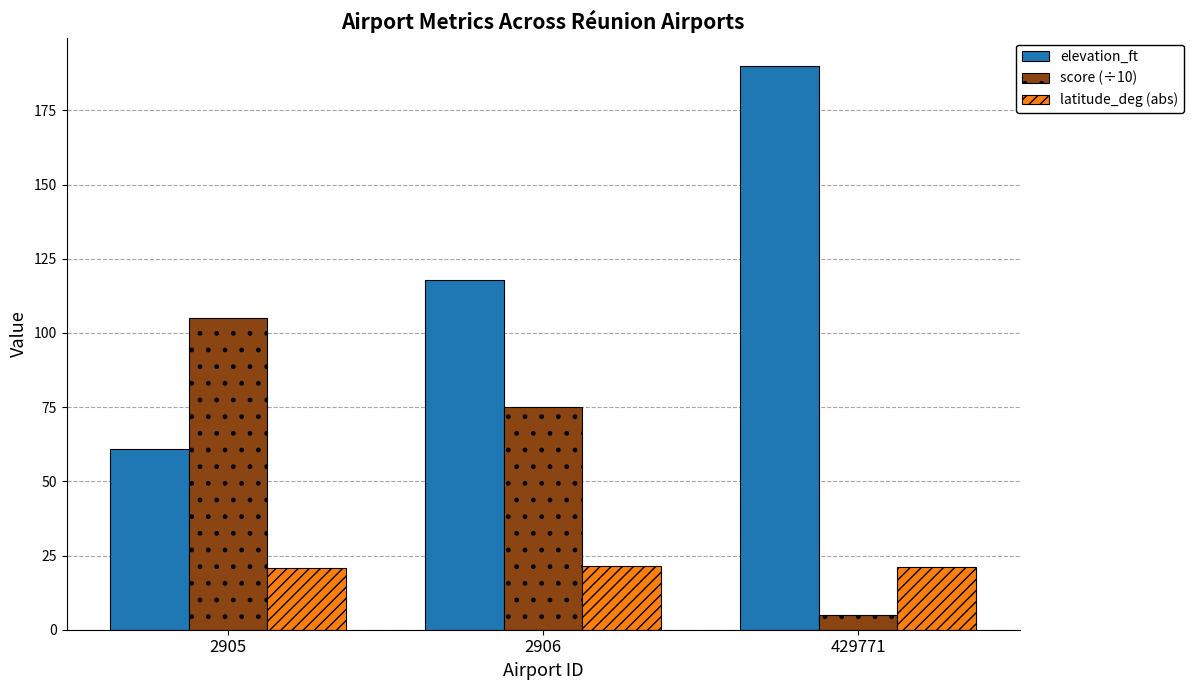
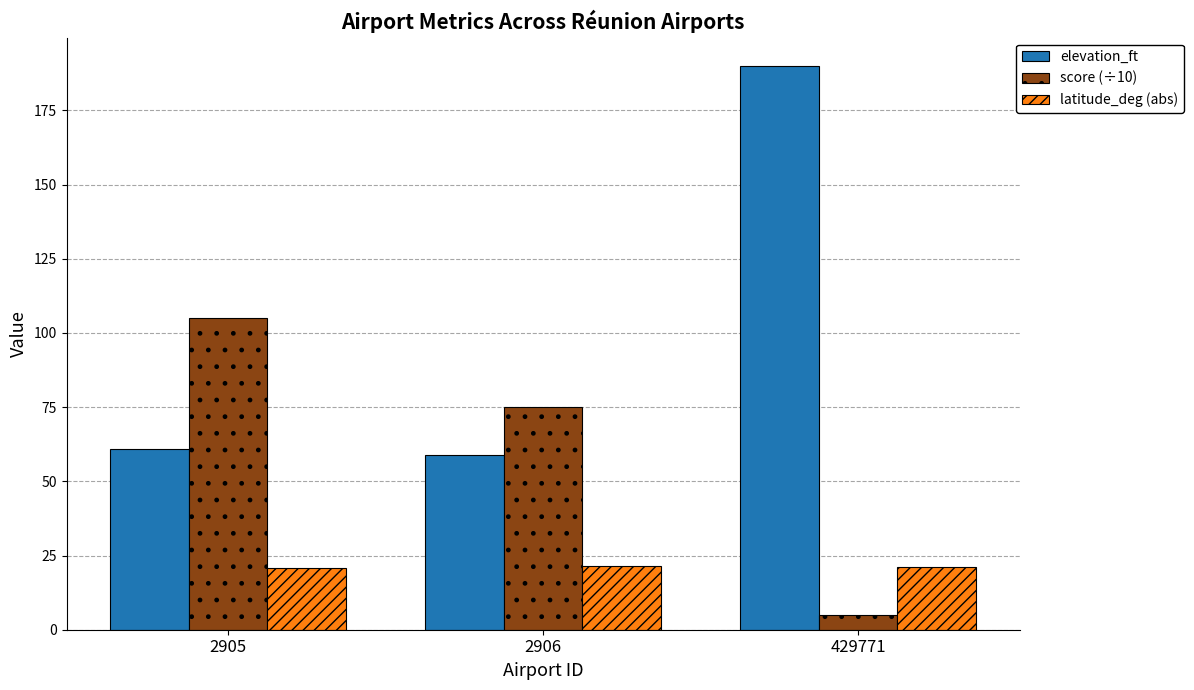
elevation_ft, 2906: 118 -> 59
